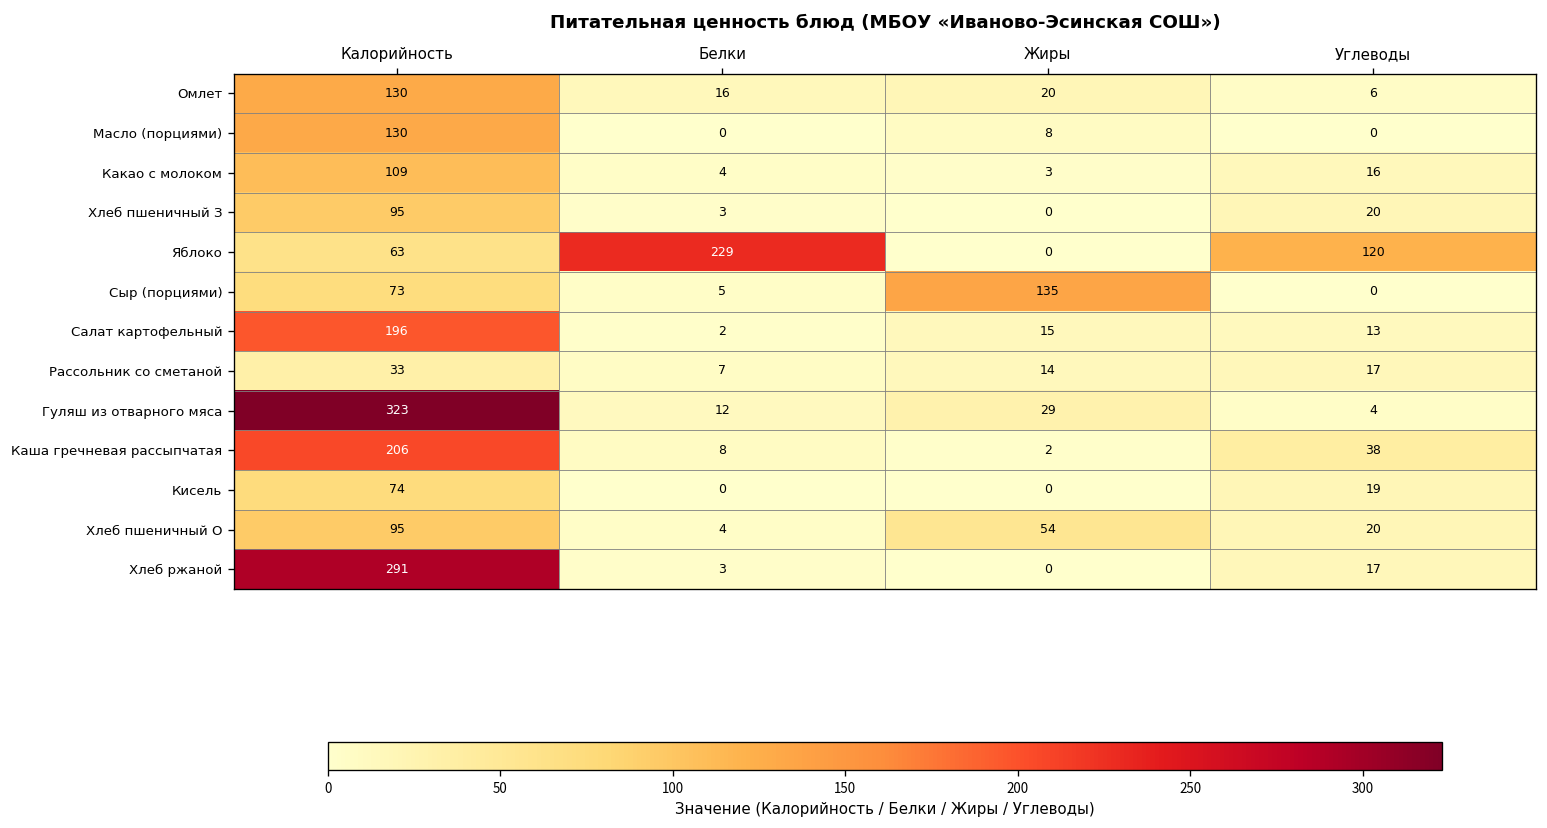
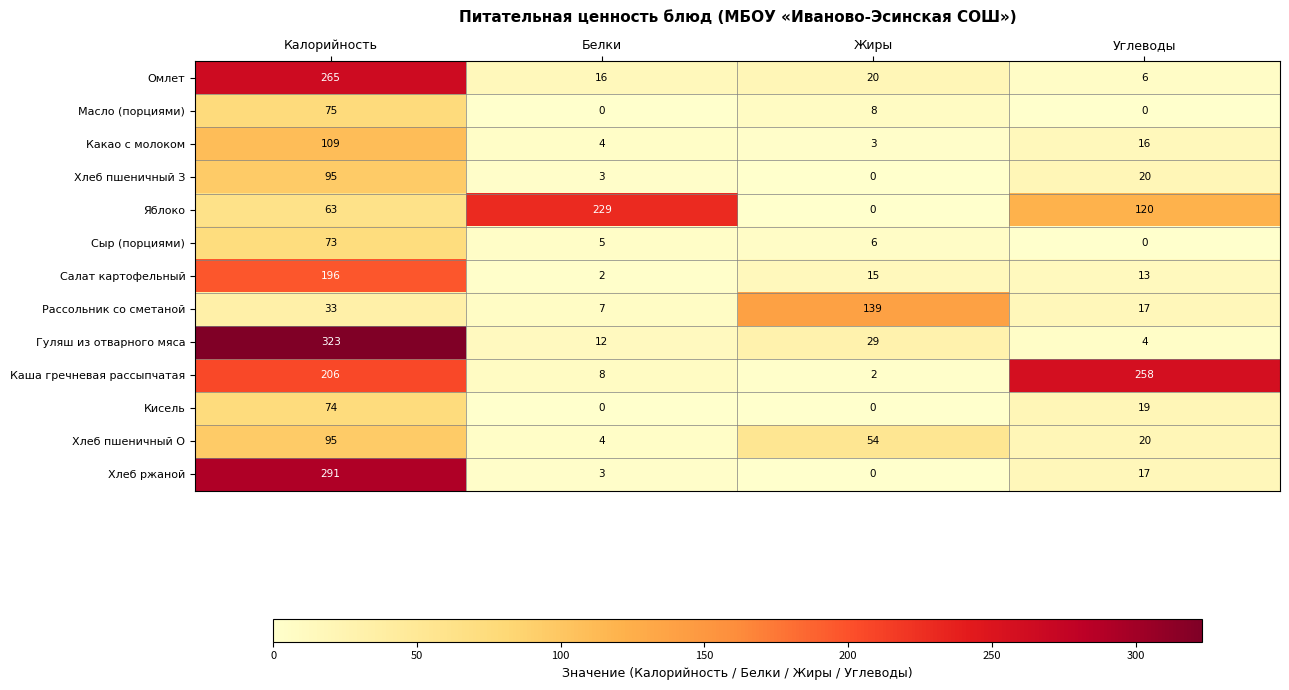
Омлет, Калорийность: 130 -> 265
Масло (порциями), Калорийность: 130 -> 75
Сыр (порциями), Жиры: 135 -> 6
Рассольник со сметаной, Жиры: 14 -> 139
Каша гречневая рассыпчатая, Углеводы: 38 -> 258
